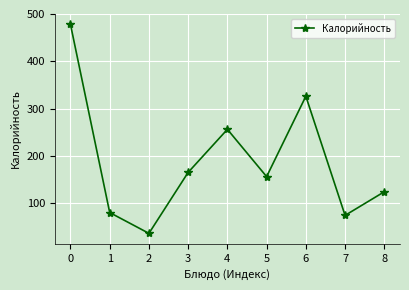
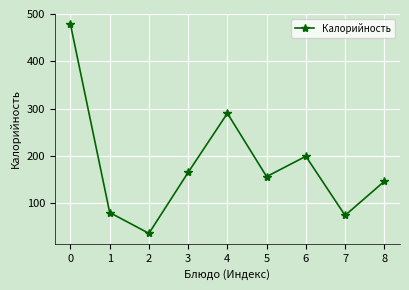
4: 260 -> 290
6: 330 -> 200
8: 120 -> 150
